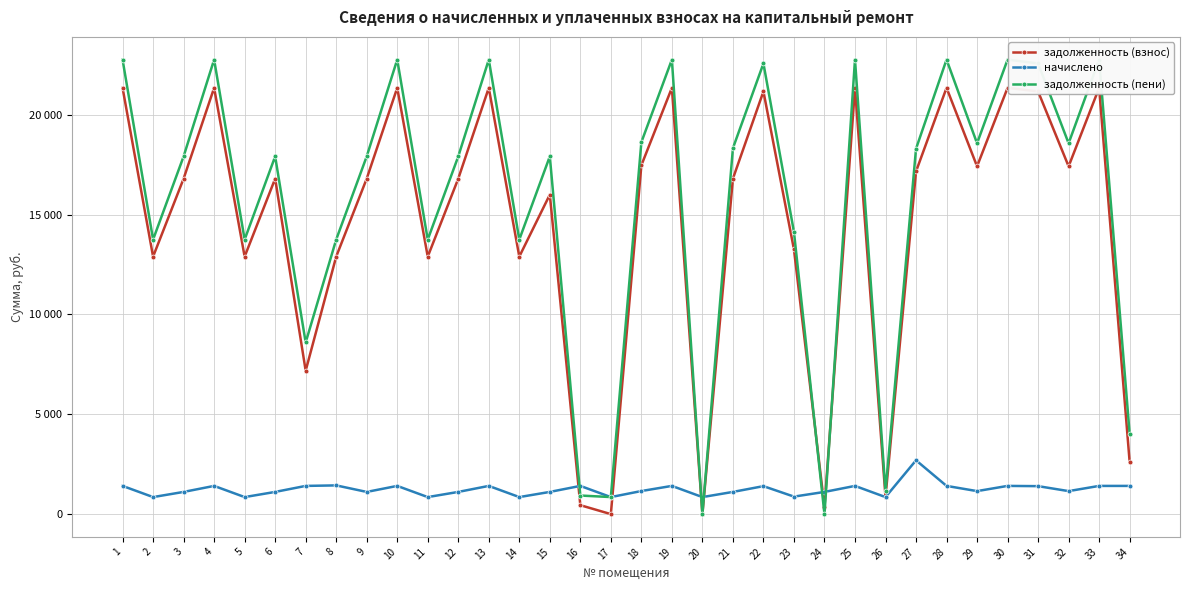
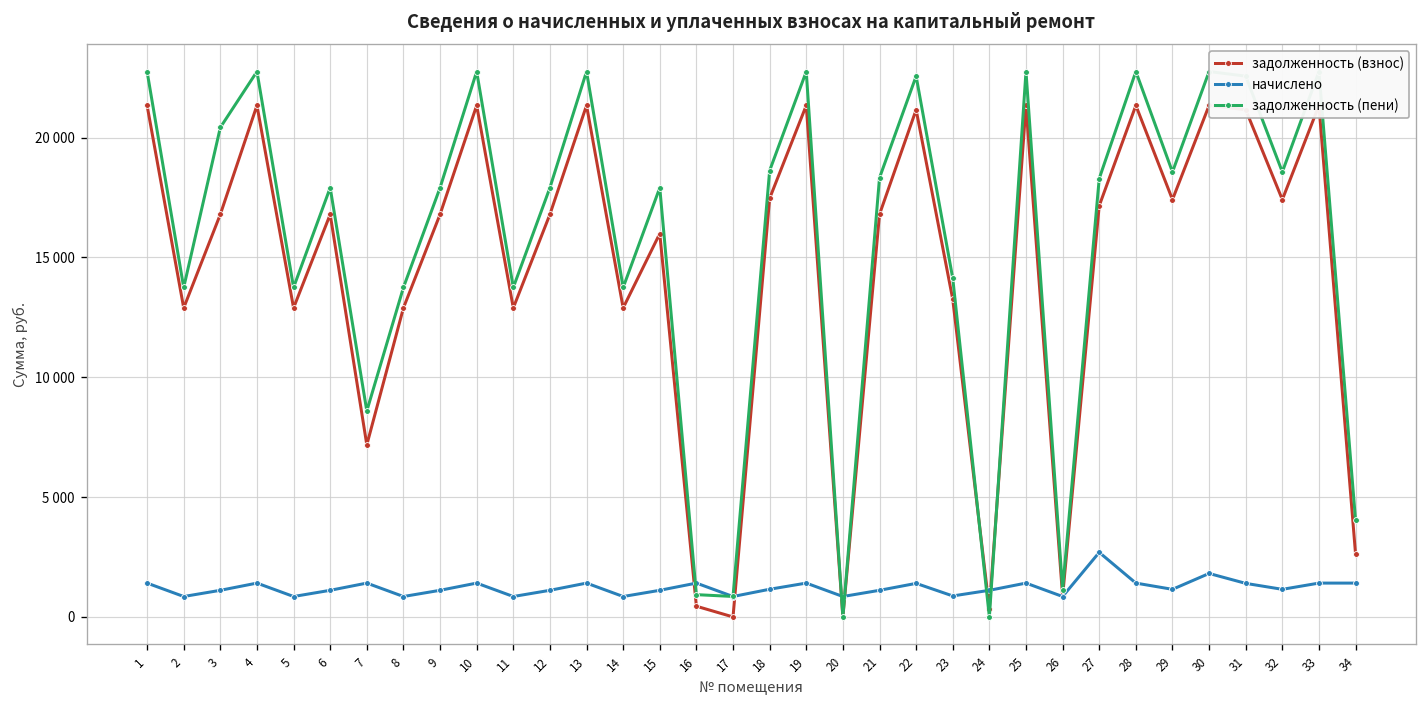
задолженность (пени), 3: 17900 -> 20400
начислено, 8: 1400 -> 900
начислено, 30: 1400 -> 1800
